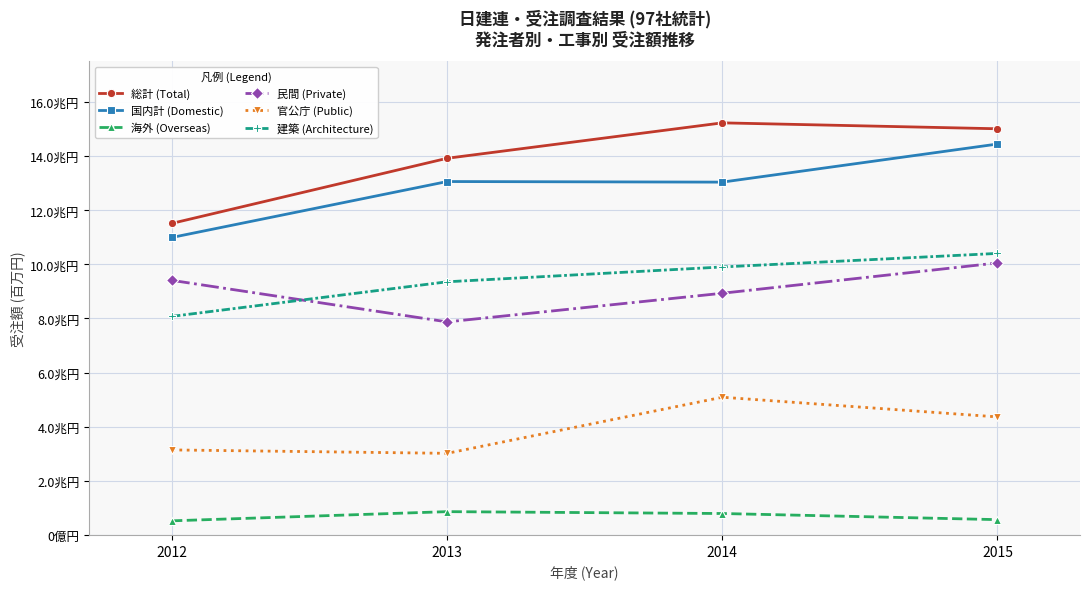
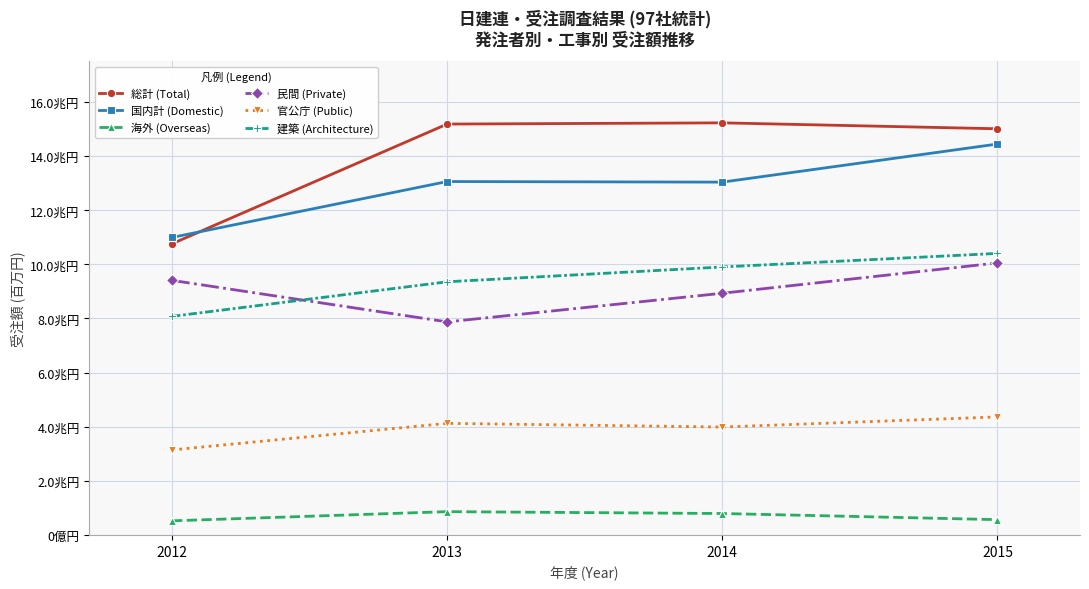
総計 (Total), 2012: 11.5兆円 -> 10.8兆円
総計 (Total), 2013: 13.9兆円 -> 15.2兆円
官公庁 (Public), 2013: 3.0兆円 -> 4.1兆円
官公庁 (Public), 2014: 5.1兆円 -> 4.0兆円
